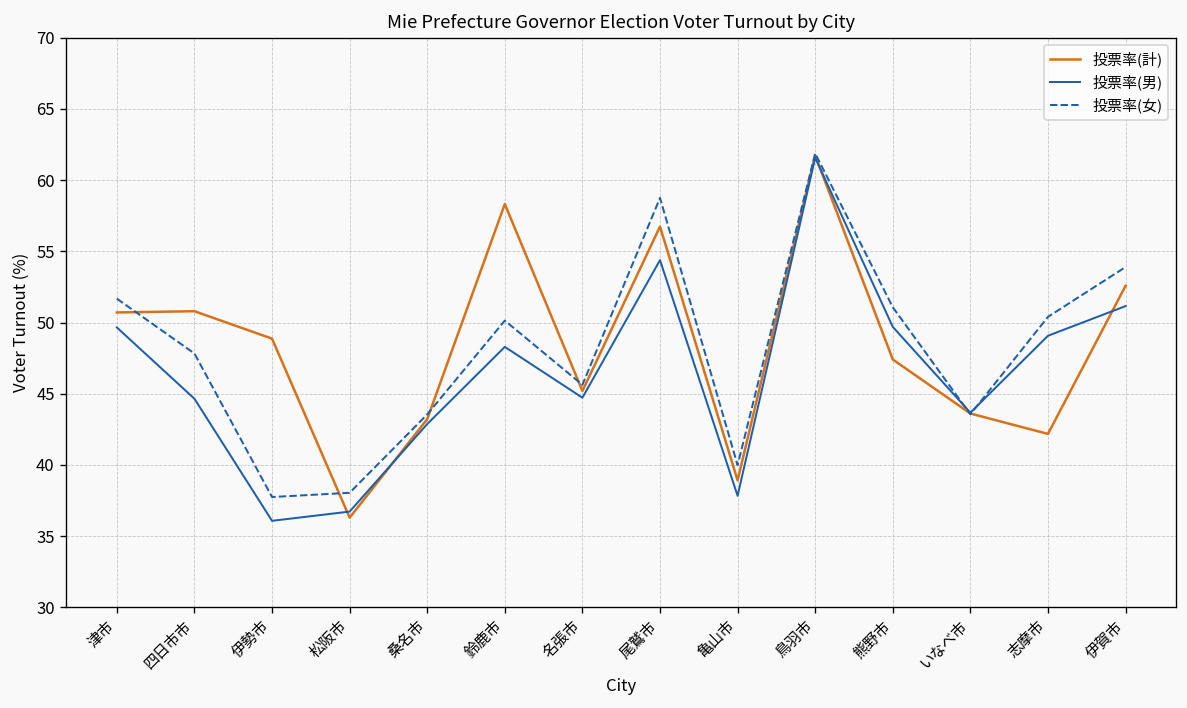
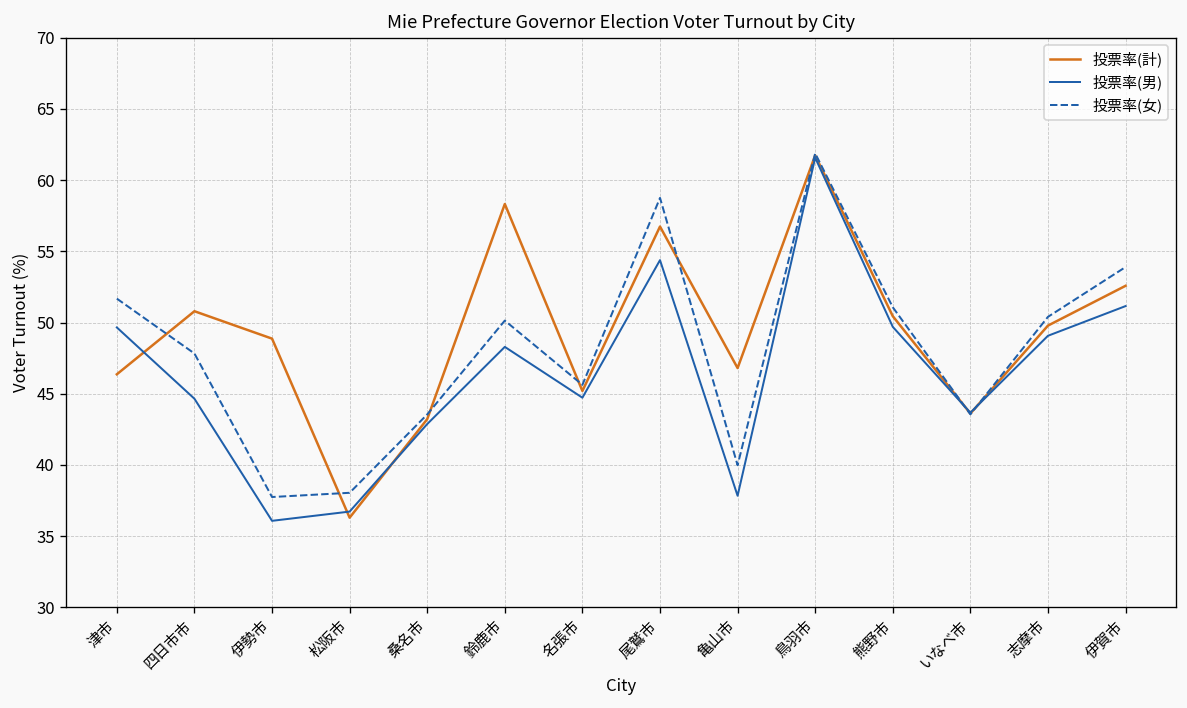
投票率(計), 津市: 50.7 -> 46.4
投票率(計), 亀山市: 38.9 -> 46.8
投票率(計), 熊野市: 47.4 -> 50.4
投票率(計), 志摩市: 42.2 -> 49.8
